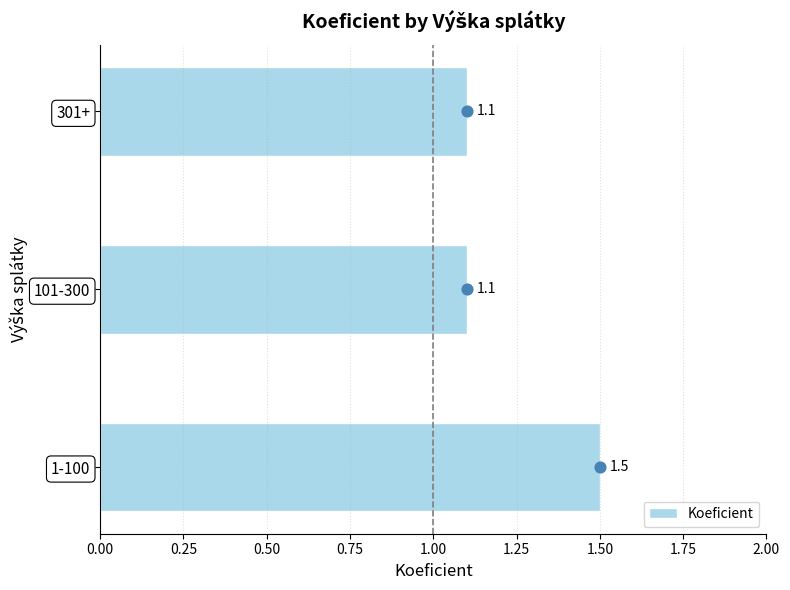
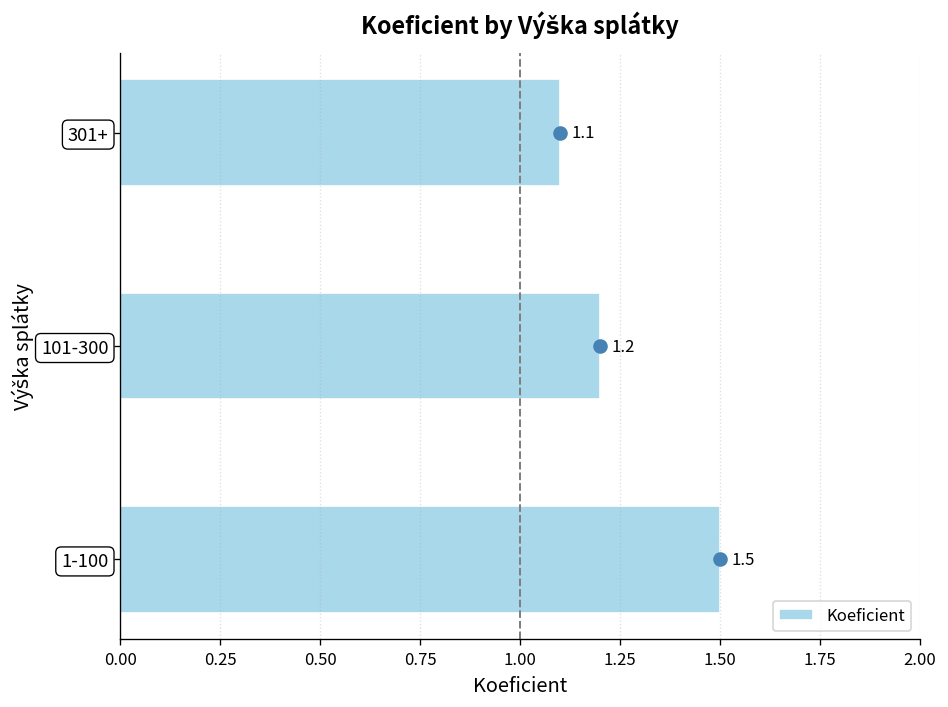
101-300: 1.1 -> 1.2
